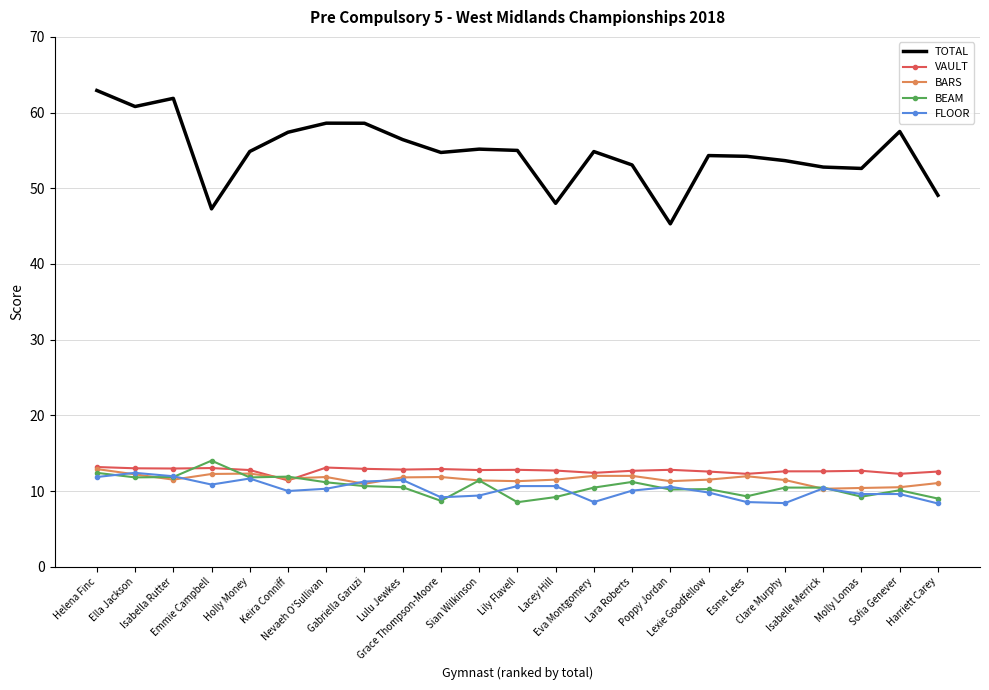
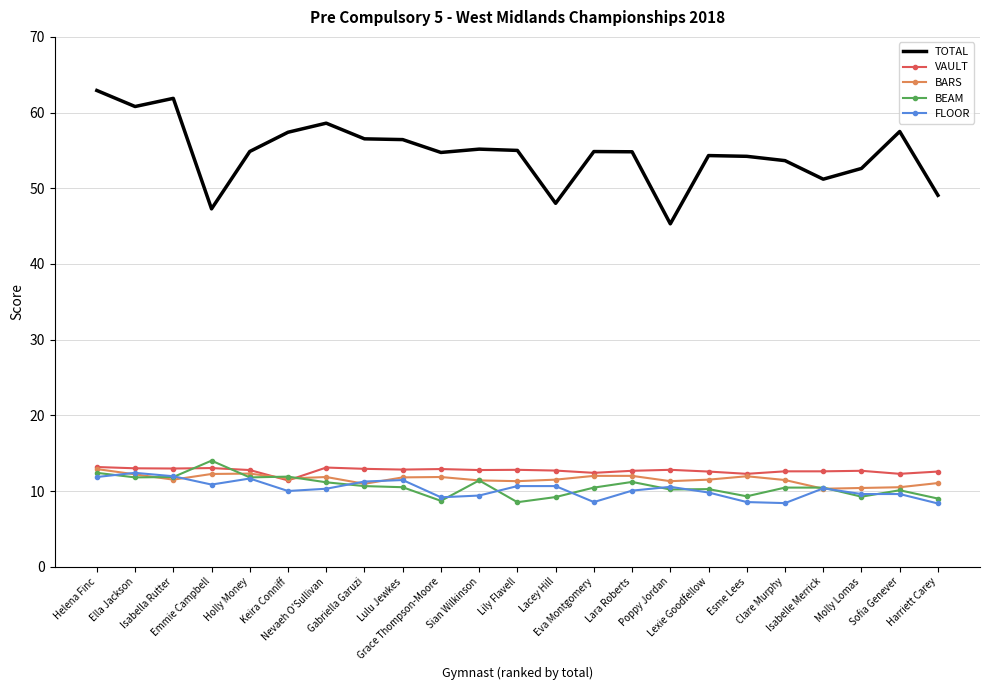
TOTAL, Gabriella Garuzi: 59 -> 57
TOTAL, Lara Roberts: 53 -> 55
TOTAL, Isabelle Merrick: 53 -> 51
